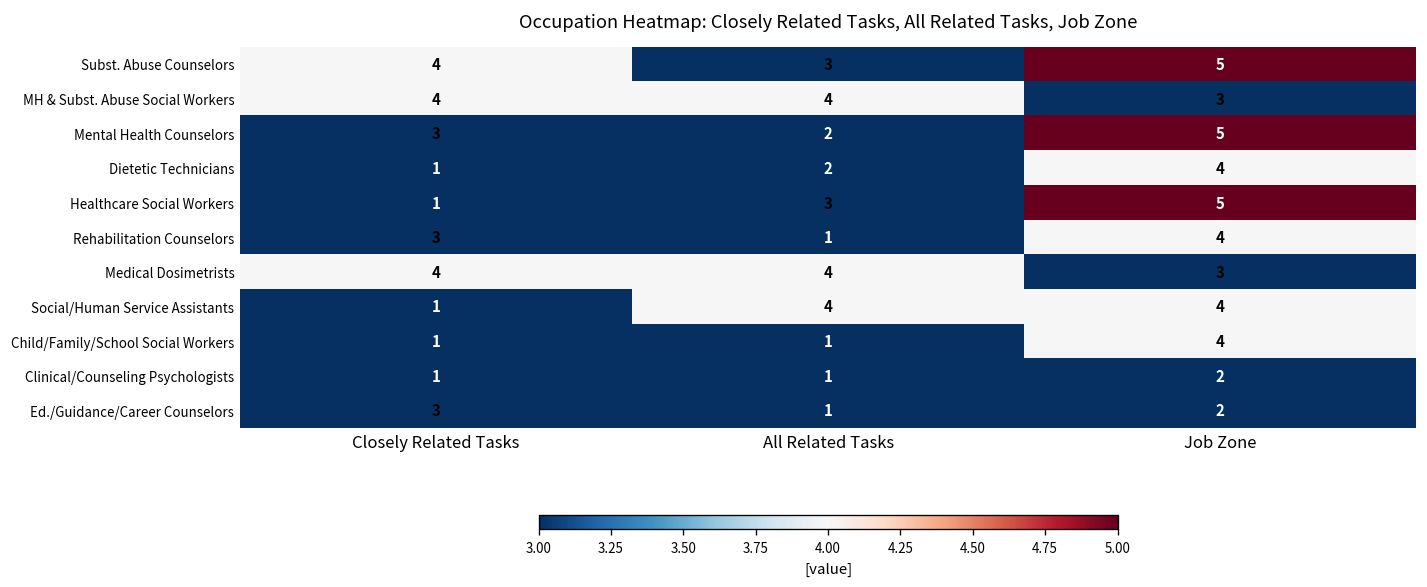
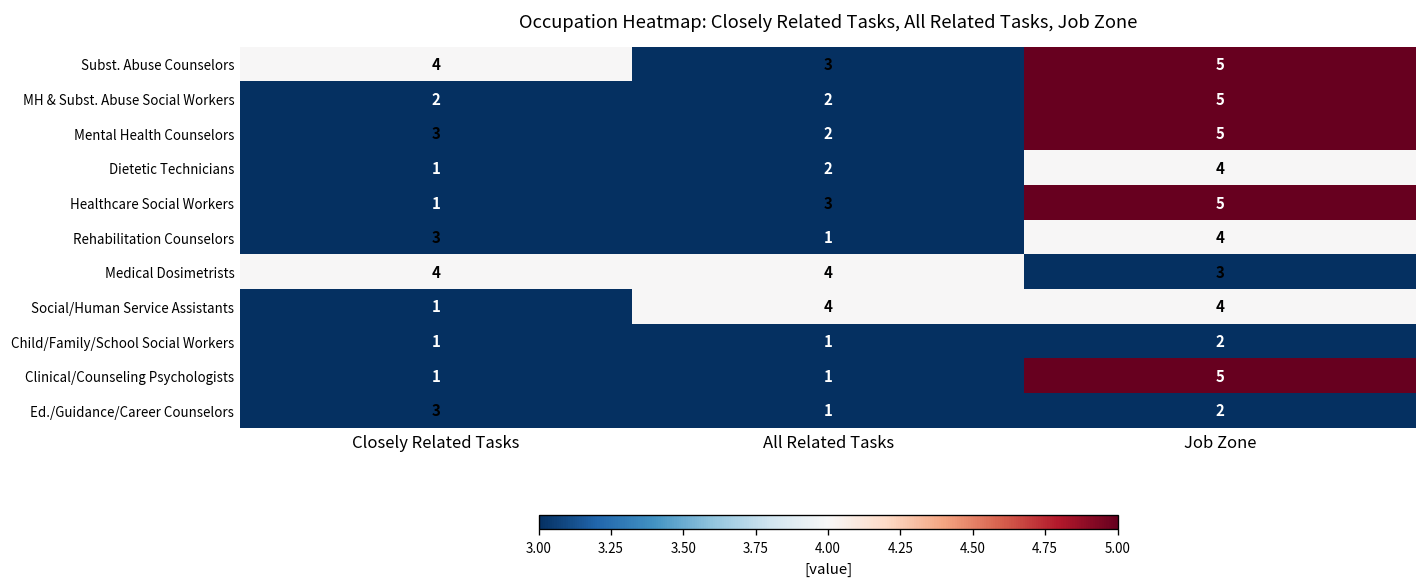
MH & Subst. Abuse Social Workers, Closely Related Tasks: 4 -> 2
MH & Subst. Abuse Social Workers, All Related Tasks: 4 -> 2
MH & Subst. Abuse Social Workers, Job Zone: 3 -> 5
Child/Family/School Social Workers, Job Zone: 4 -> 2
Clinical/Counseling Psychologists, Job Zone: 2 -> 5
